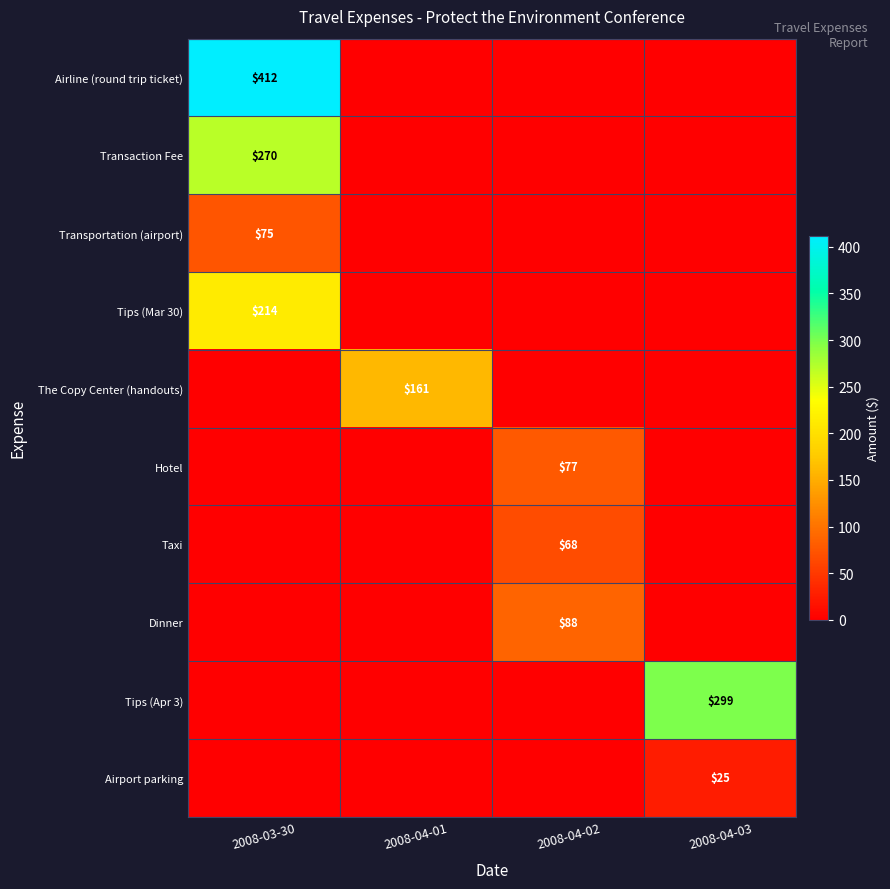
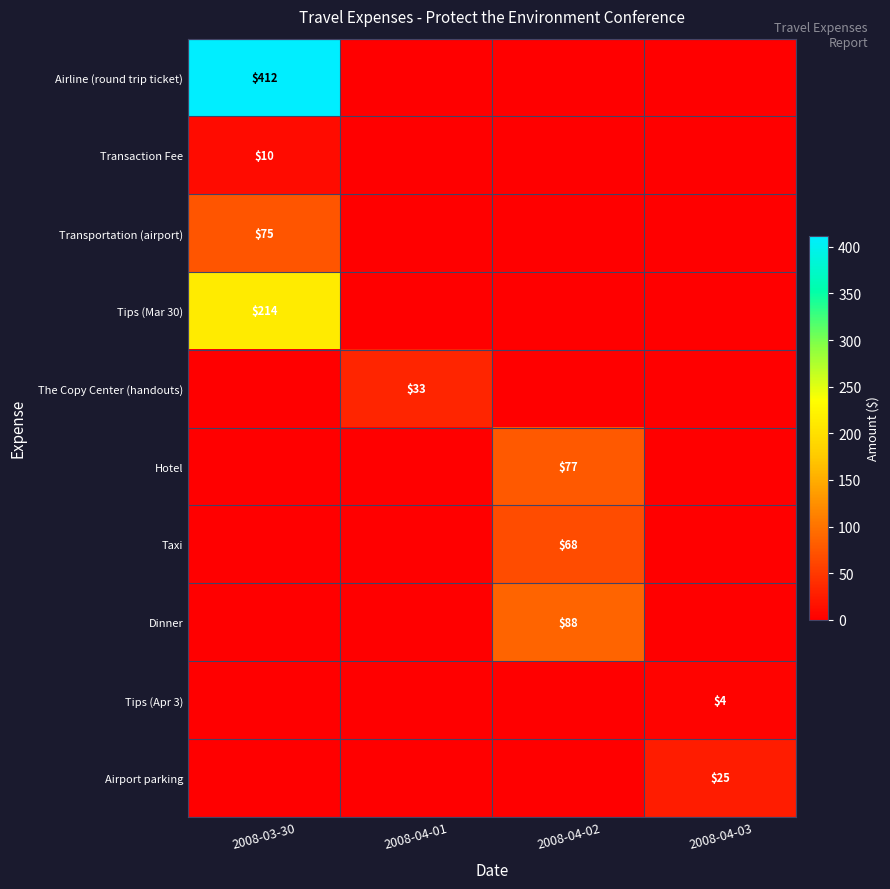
Transaction Fee, 2008-03-30: $270 -> $10
The Copy Center (handouts), 2008-04-01: $161 -> $33
Tips (Apr 3), 2008-04-03: $299 -> $4
